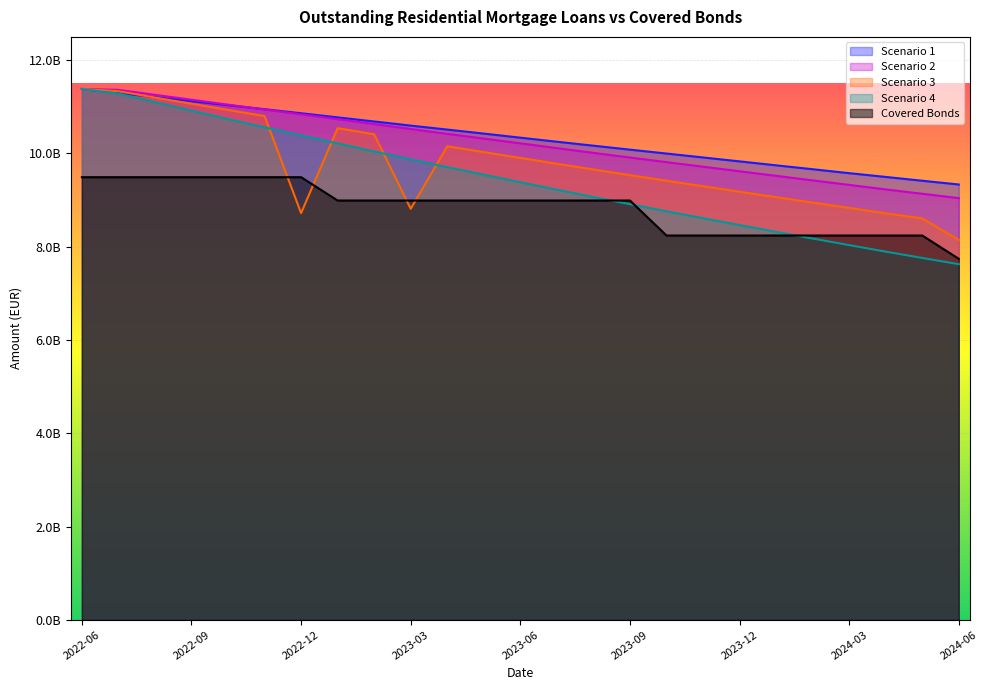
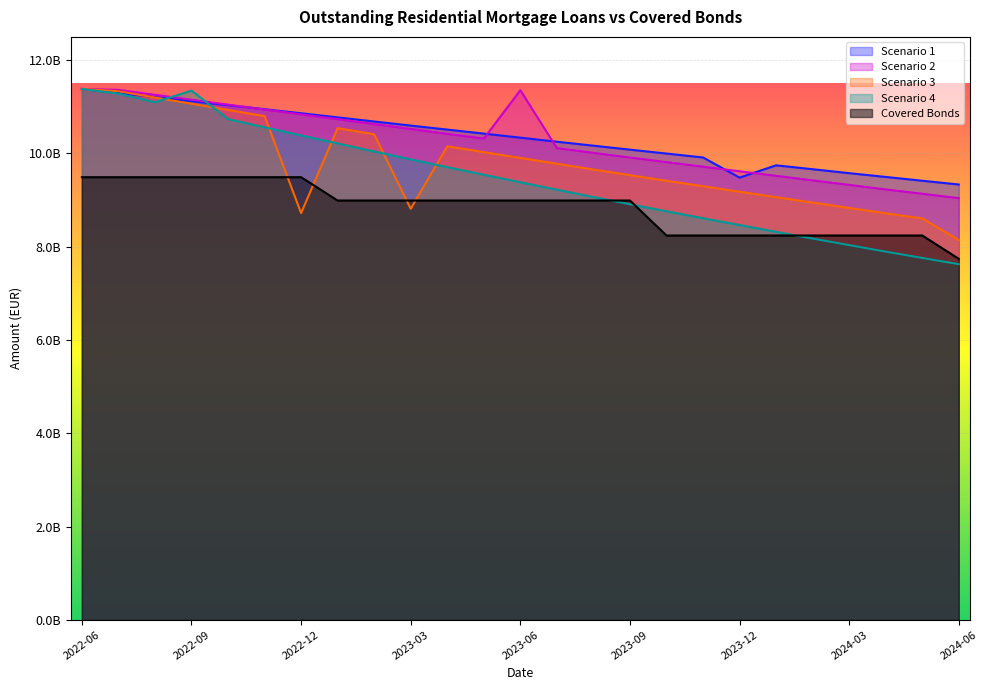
Scenario 4, 2022-09: 10900000000 -> 11300000000
Scenario 2, 2023-06: 10200000000 -> 11400000000
Scenario 1, 2023-12: 9800000000 -> 9500000000
